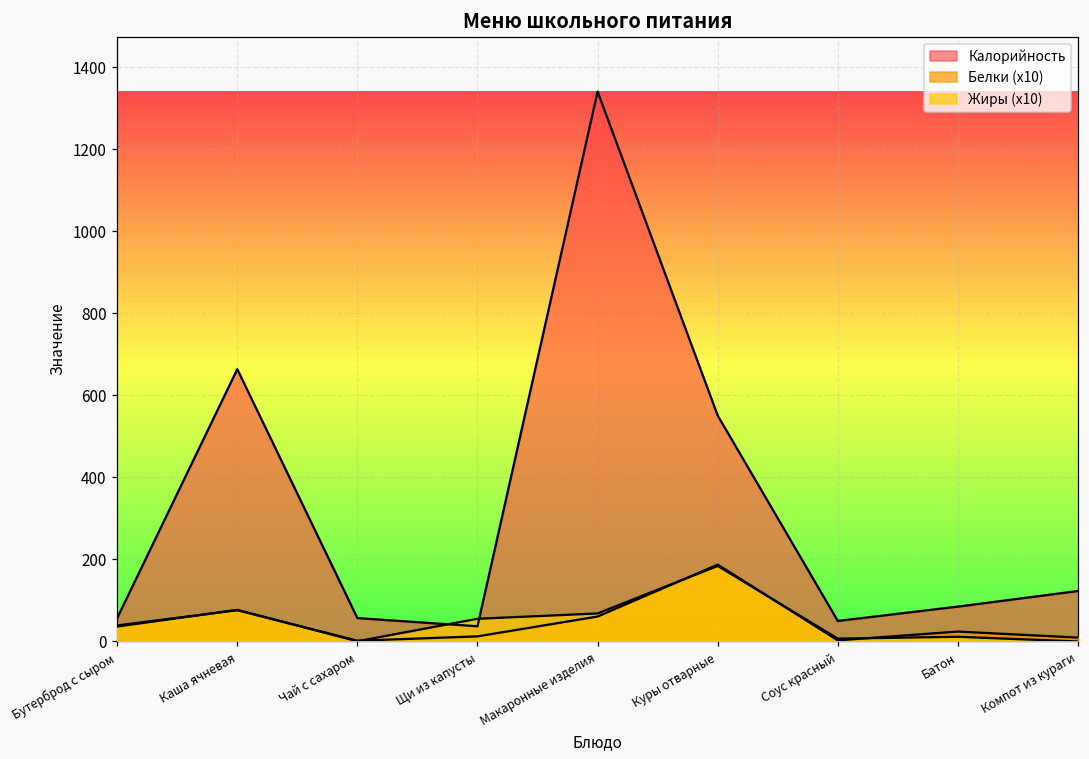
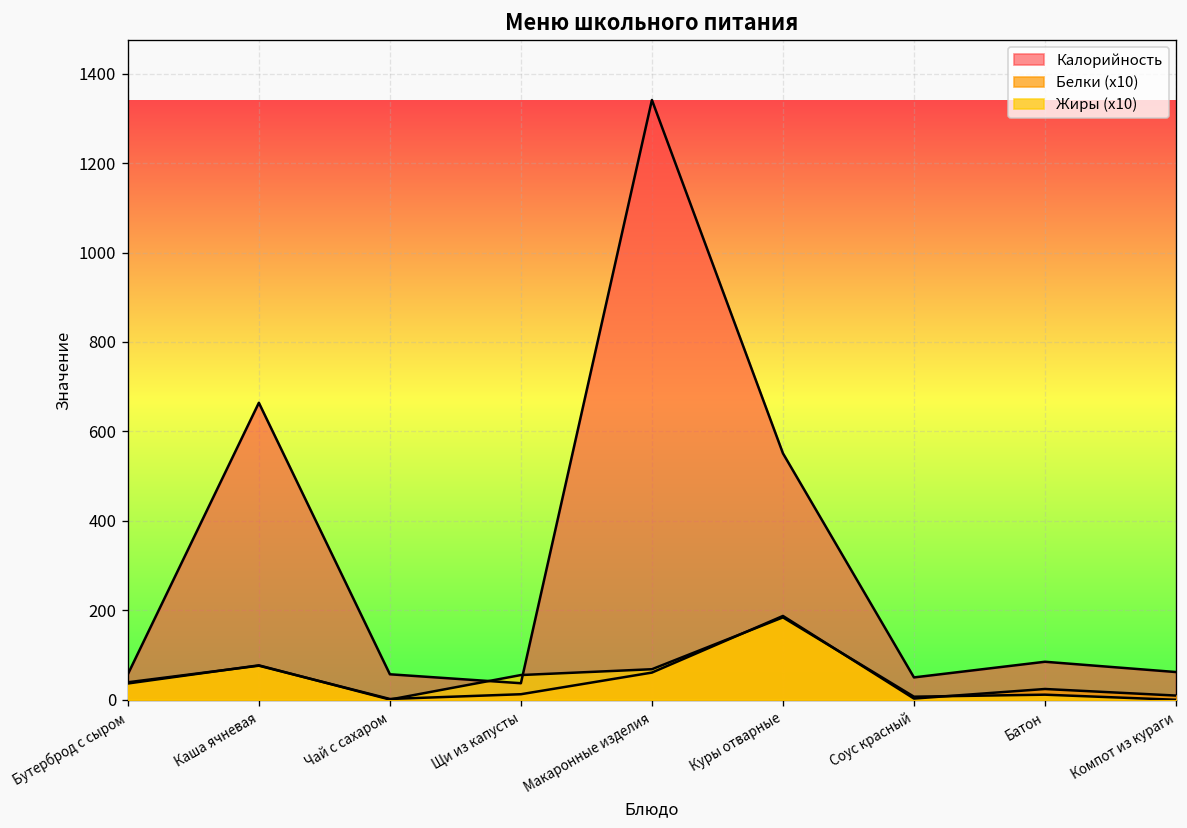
Калорийность, Компот из кураги: 120 -> 60
